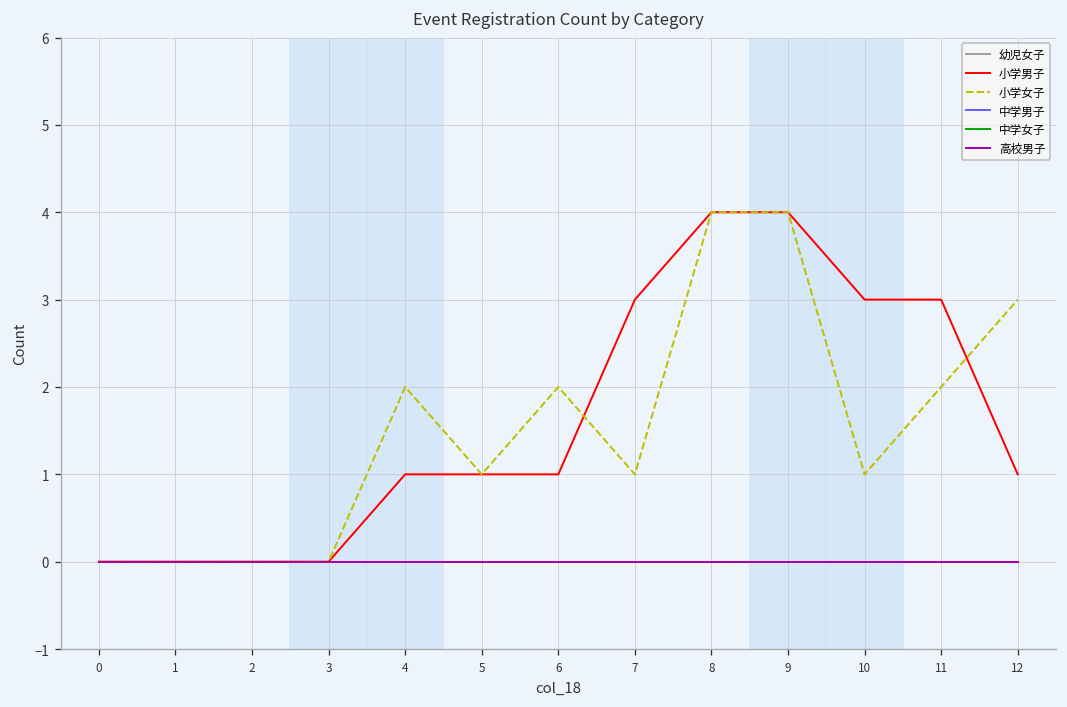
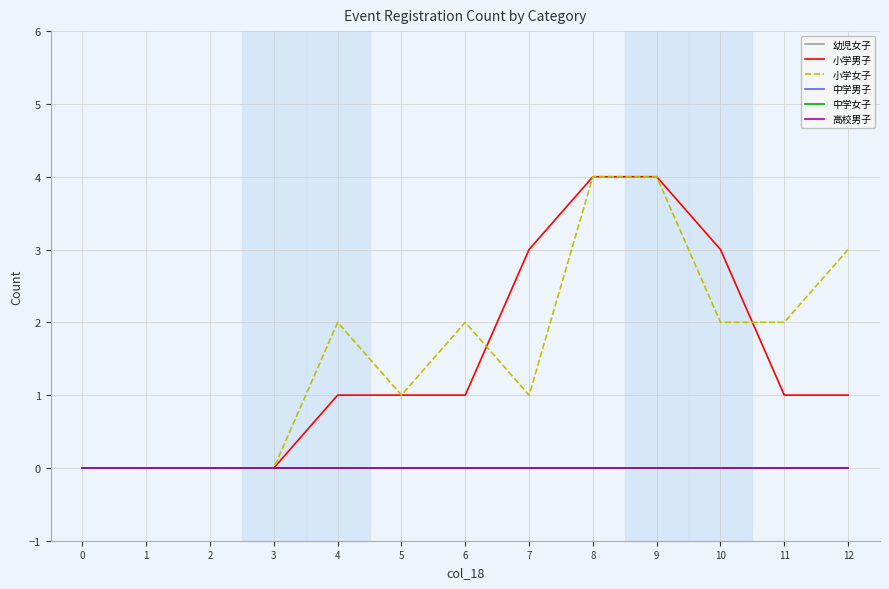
小学女子, 10: 1 -> 2
小学男子, 11: 3 -> 1
